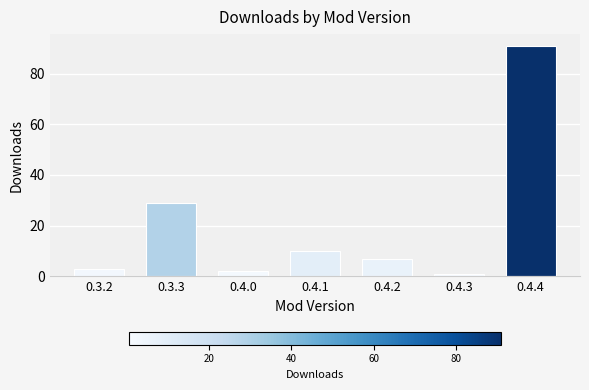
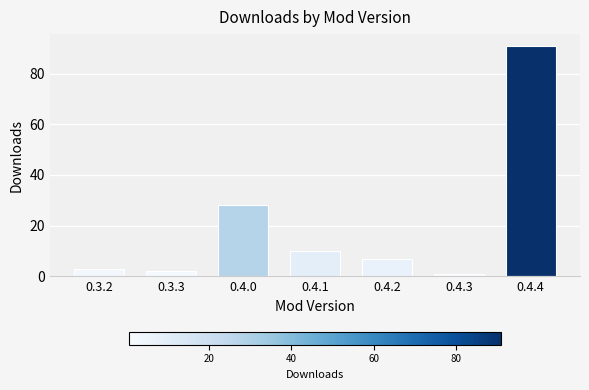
0.3.3: 29 -> 2
0.4.0: 2 -> 28
